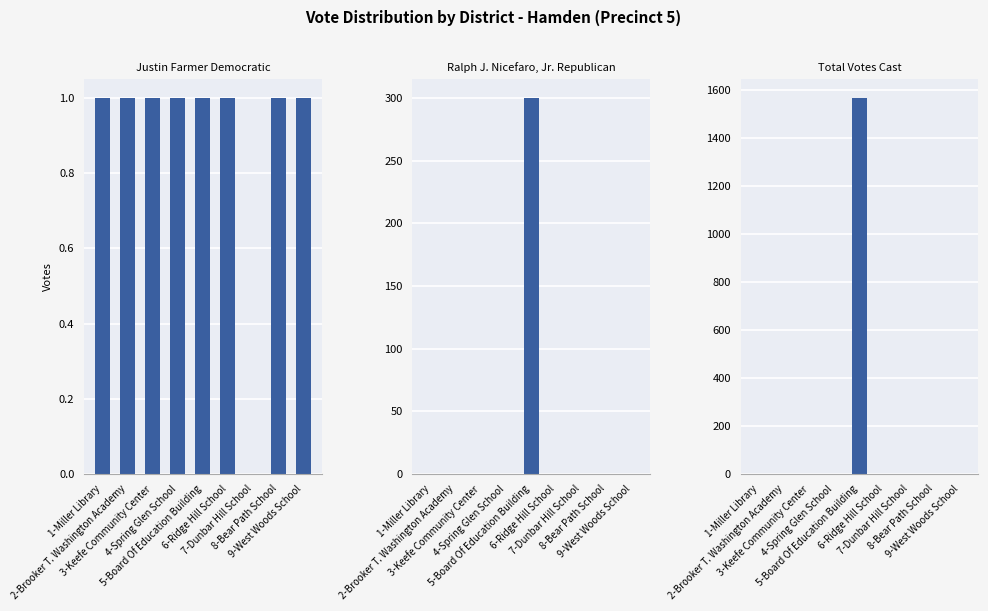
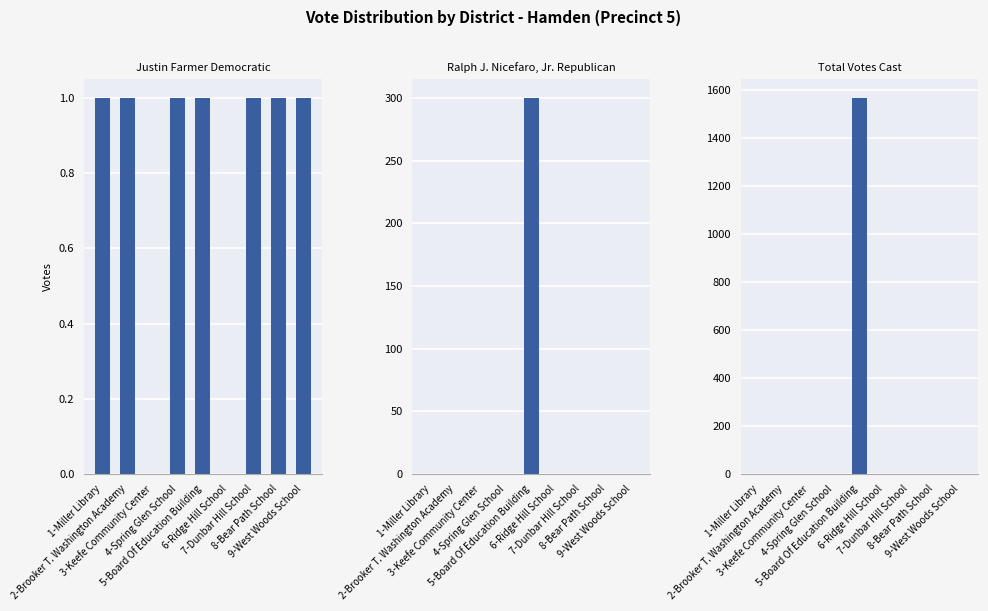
Justin Farmer Democratic, 3-Keefe Community Center: 1 -> 0
Justin Farmer Democratic, 6-Ridge Hill School: 1 -> 0
Justin Farmer Democratic, 7-Dunbar Hill School: 0 -> 1
